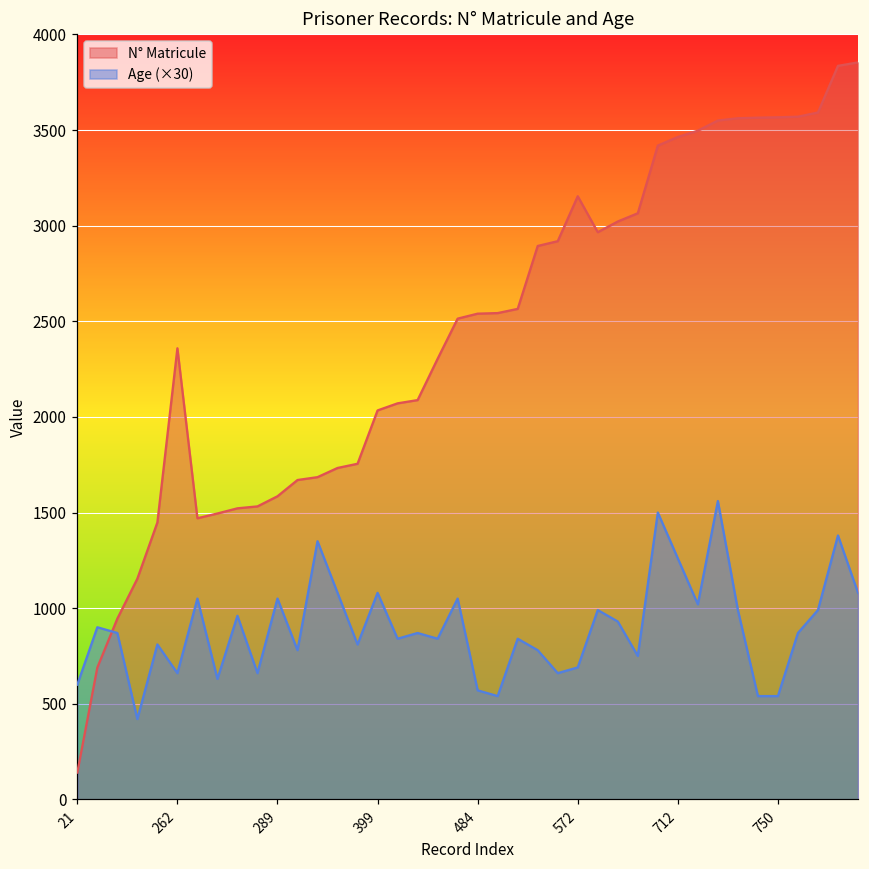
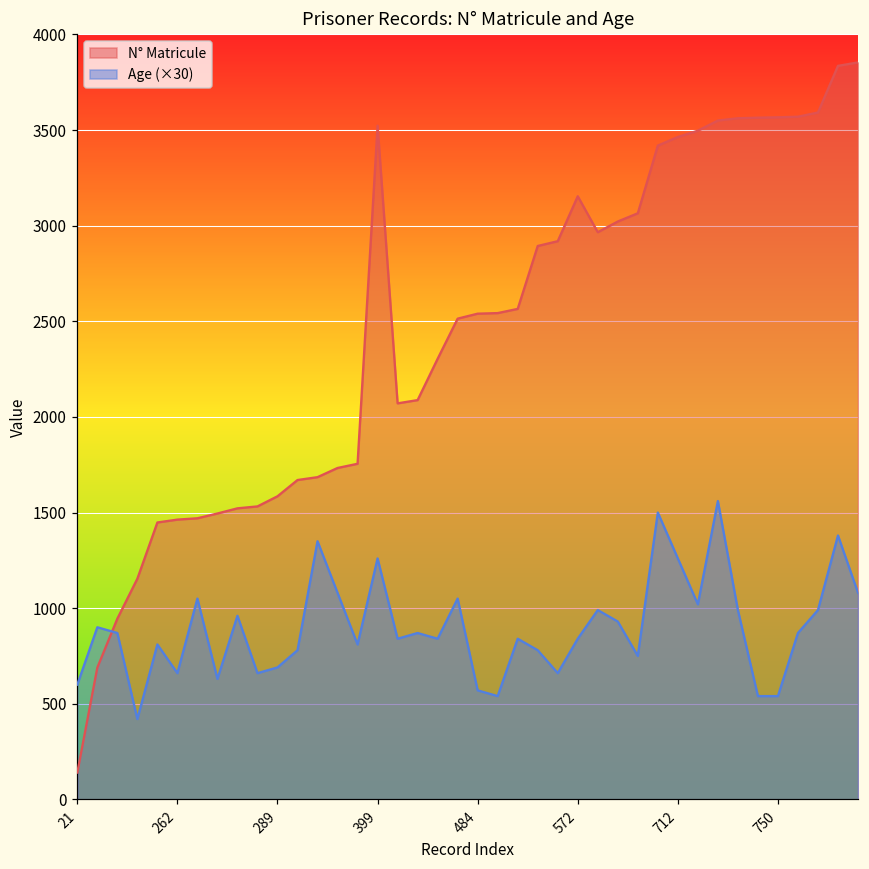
N° Matricule, 262: 2360 -> 1460
Age (×30), 289: 1050 -> 690
N° Matricule, 399: 2030 -> 3520
Age (×30), 399: 1080 -> 1260
Age (×30), 572: 690 -> 840
